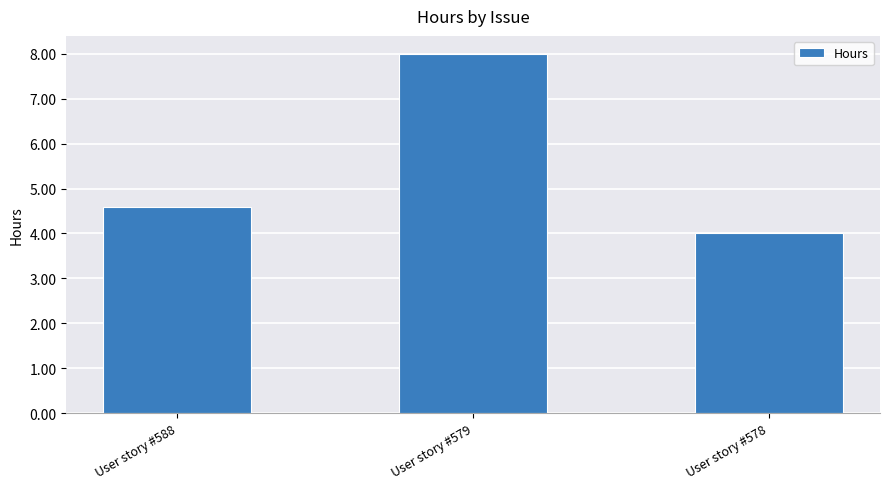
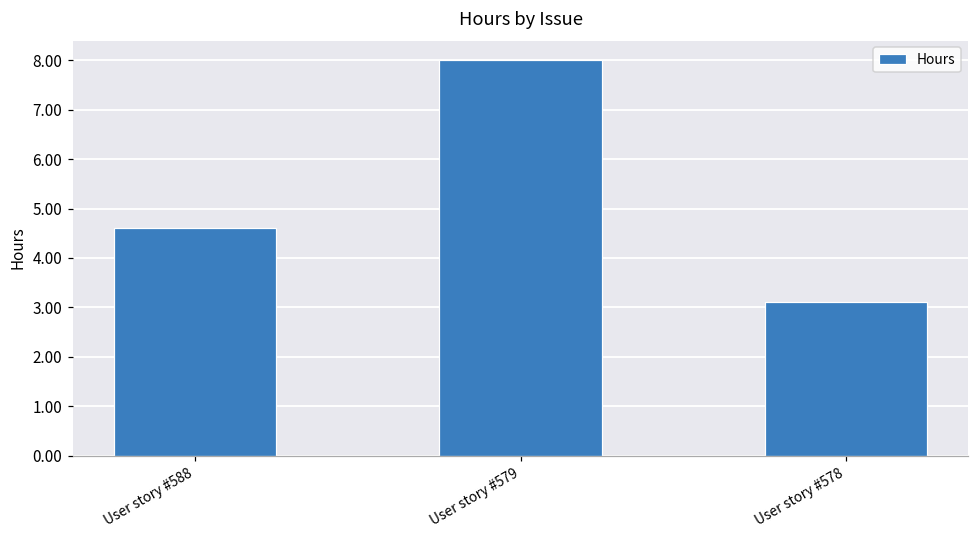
User story #578: 4.0 -> 3.1
